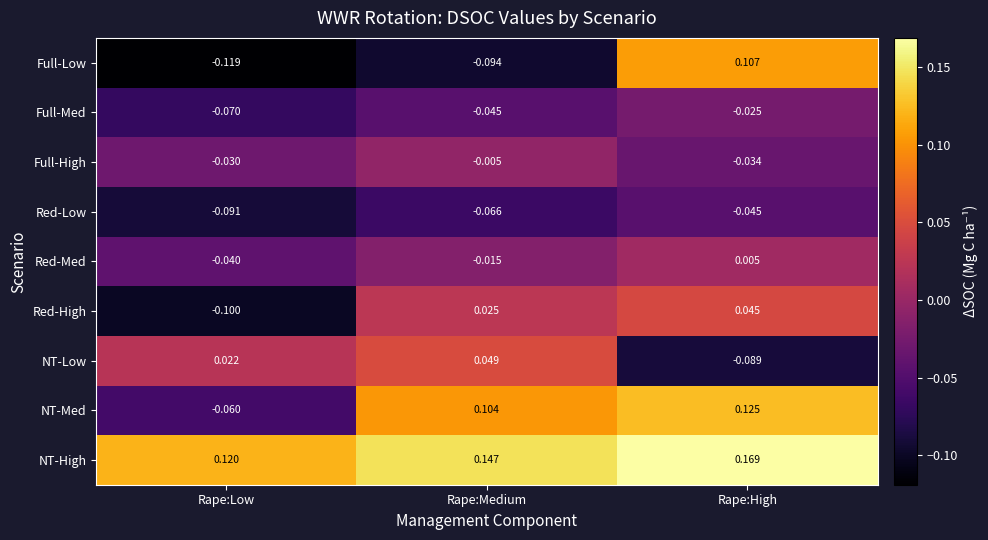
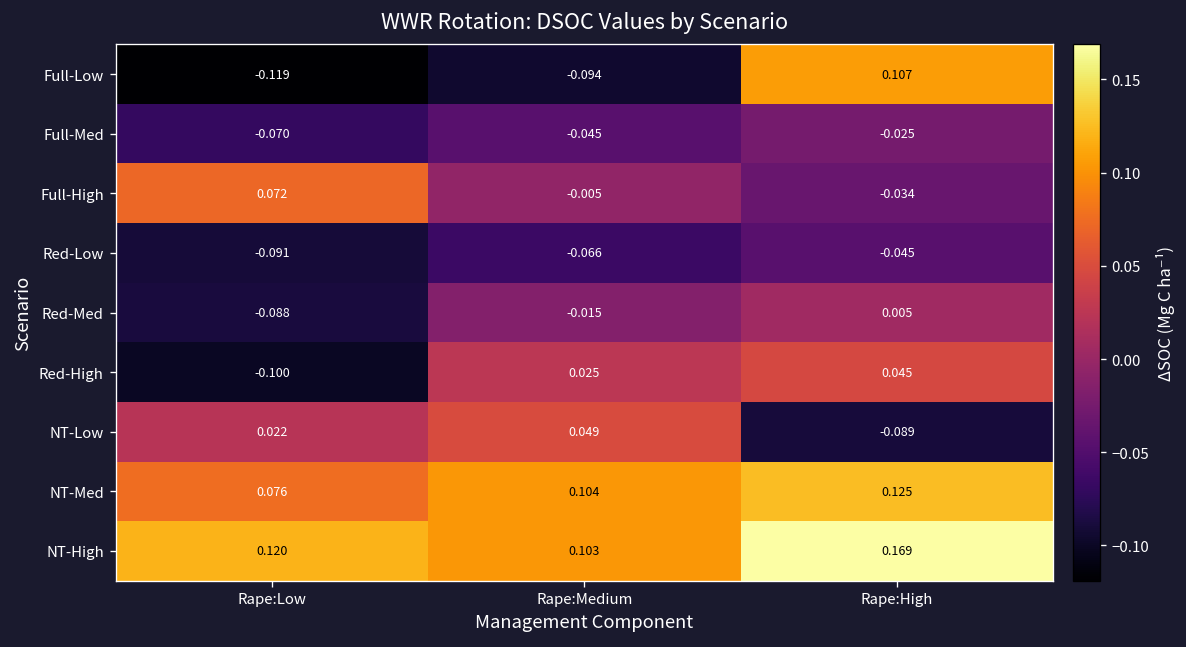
Full-High, Rape:Low: -0.030 -> 0.072
Red-Med, Rape:Low: -0.040 -> -0.088
NT-Med, Rape:Low: -0.060 -> 0.076
NT-High, Rape:Medium: 0.147 -> 0.103
